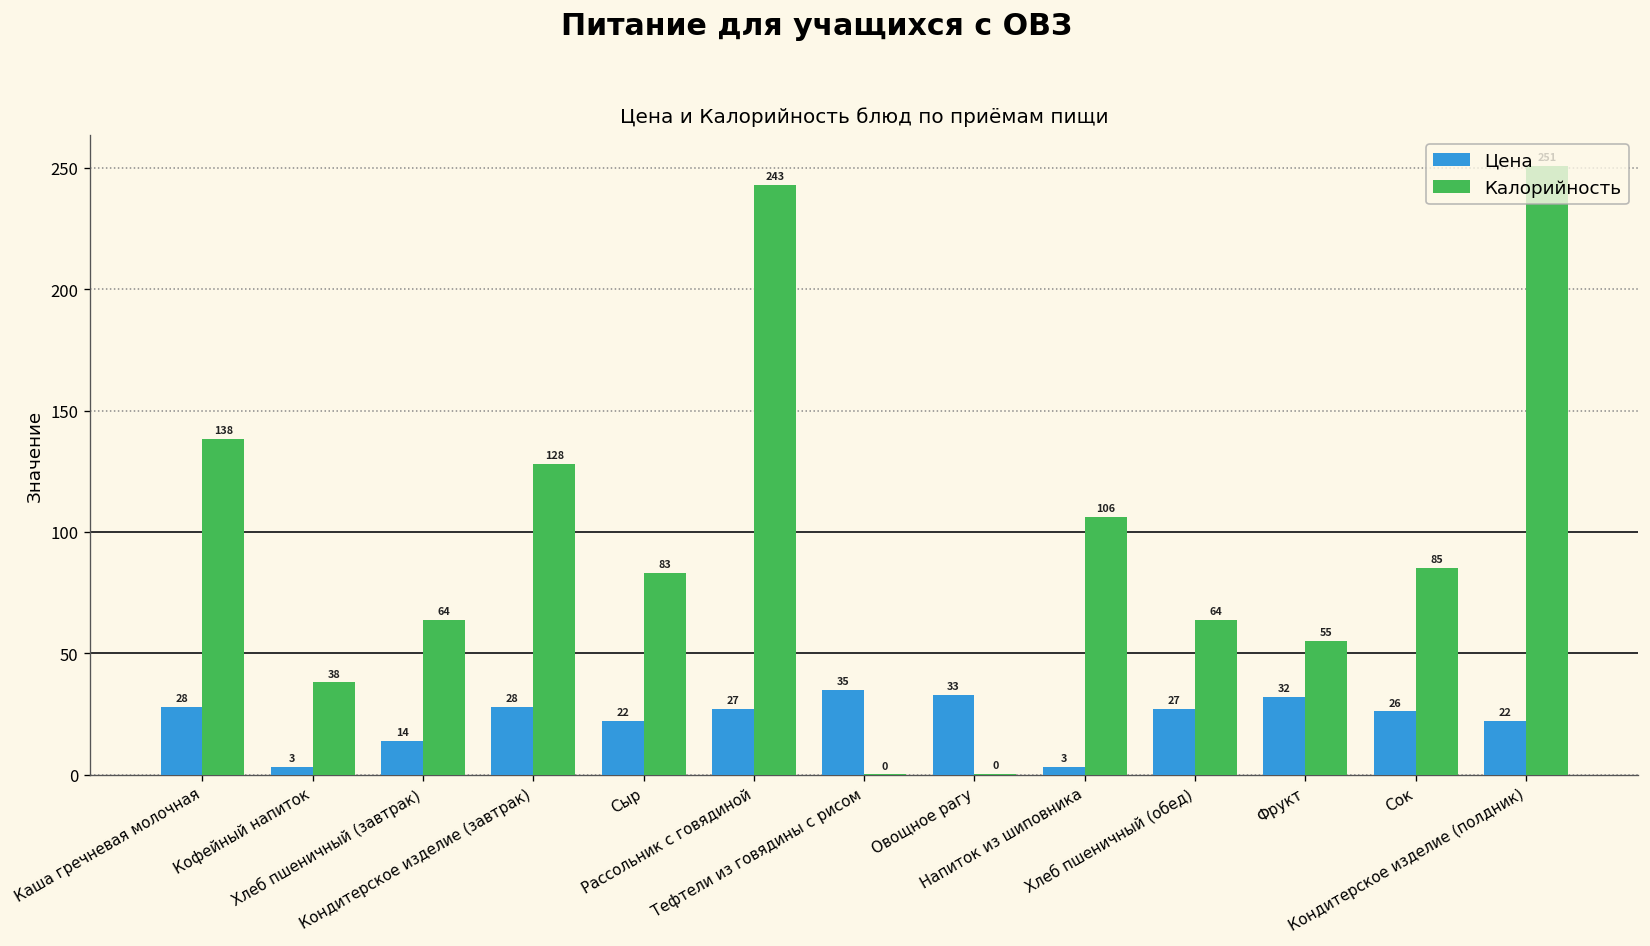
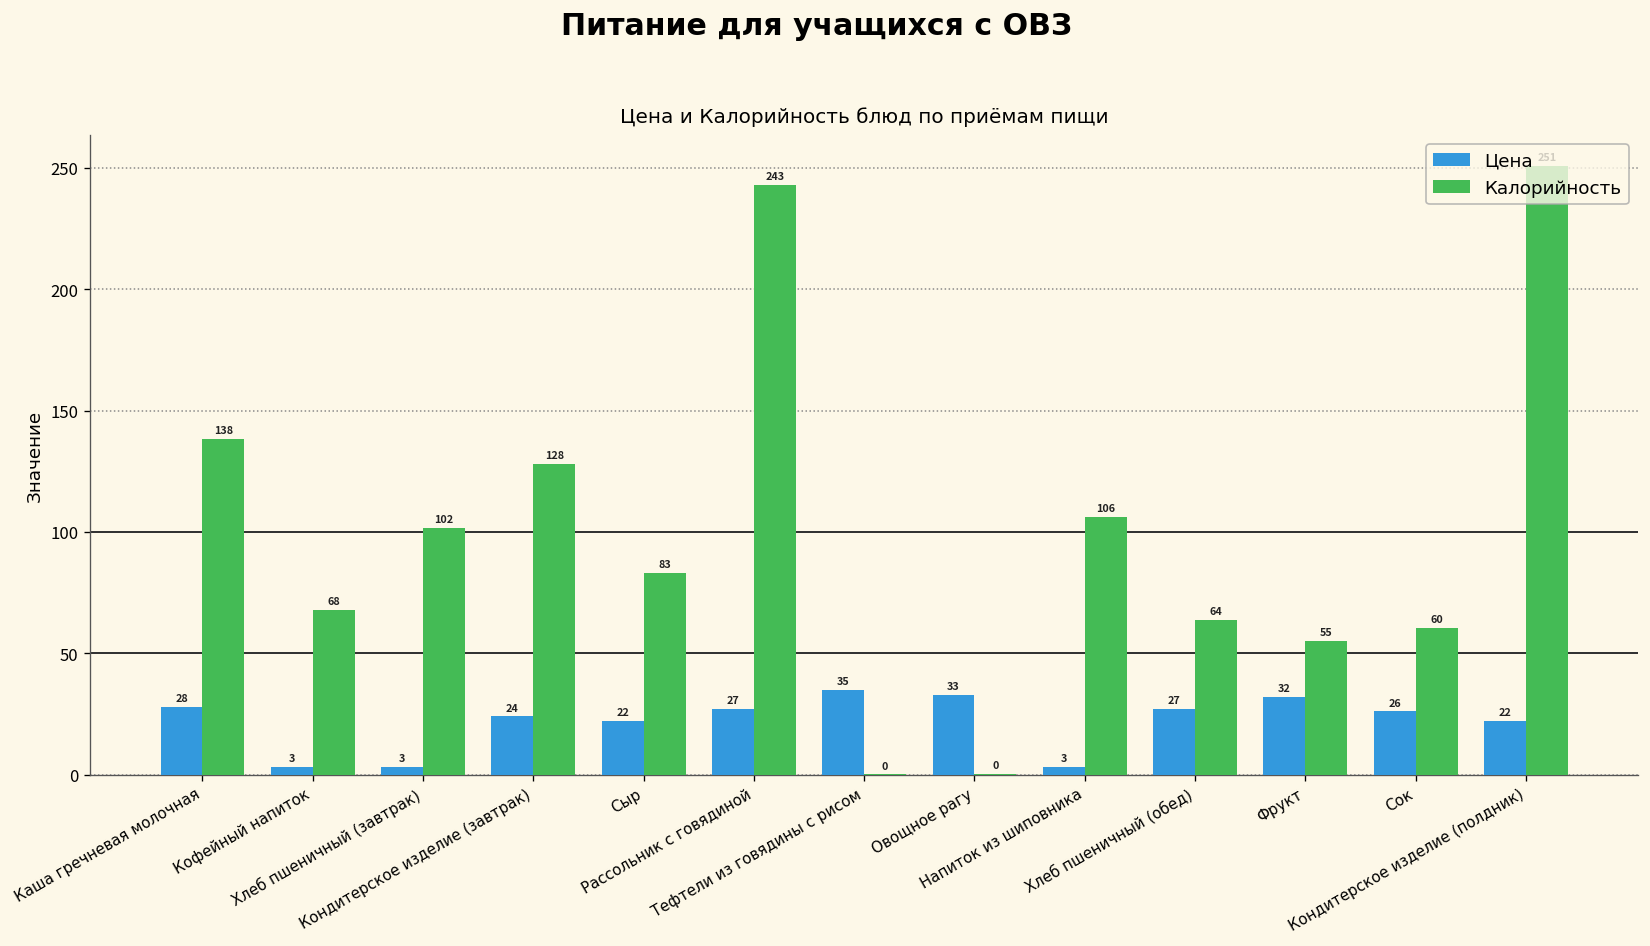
Калорийность, Кофейный напиток: 38 -> 68
Цена, Хлеб пшеничный (завтрак): 14 -> 3
Калорийность, Хлеб пшеничный (завтрак): 64 -> 102
Цена, Кондитерское изделие (завтрак): 28 -> 24
Калорийность, Сок: 85 -> 60
